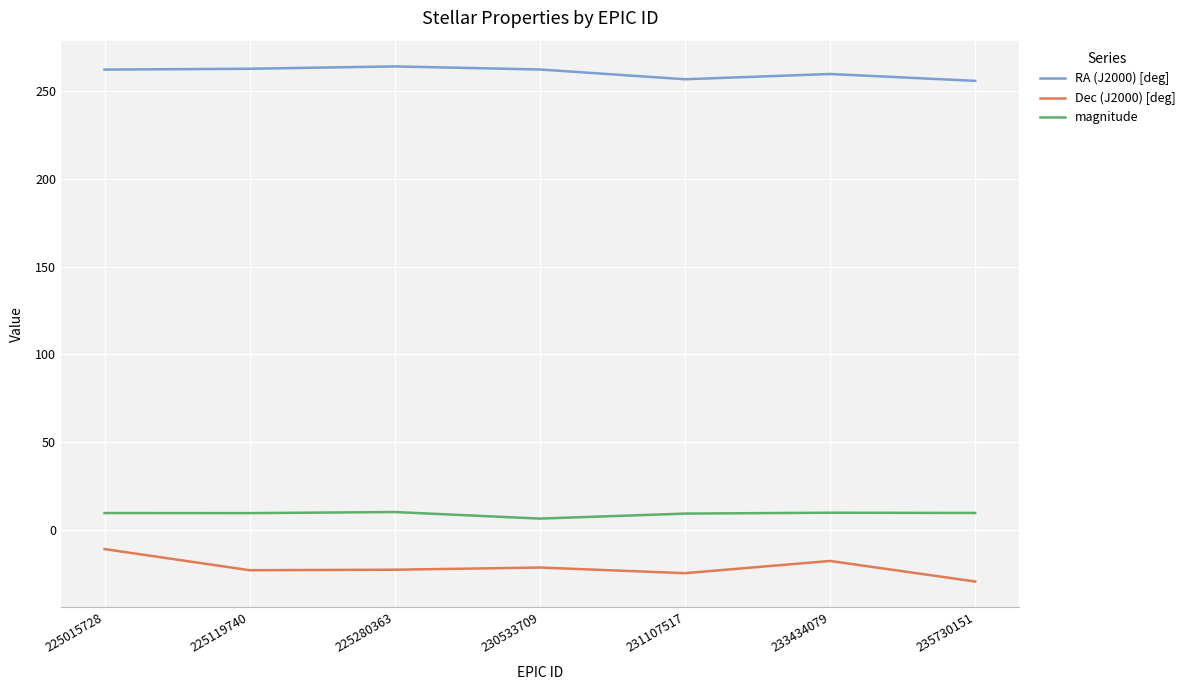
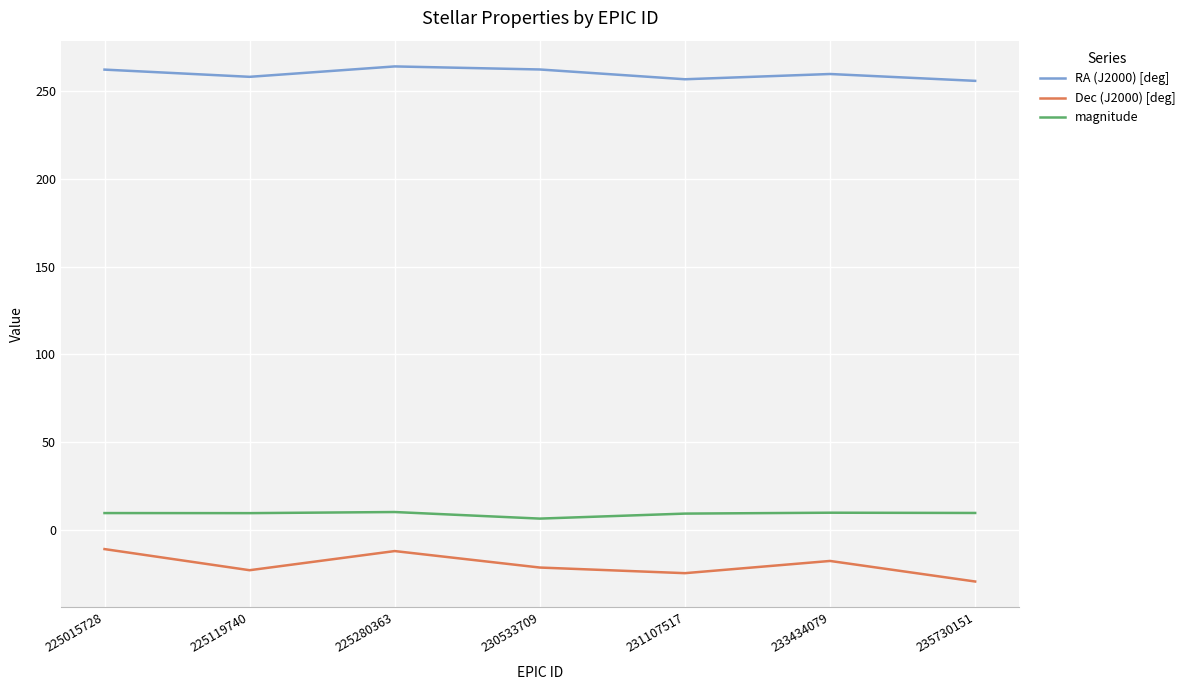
RA (J2000) [deg], 225119740: 263 -> 258
Dec (J2000) [deg], 225280363: -23 -> -12
